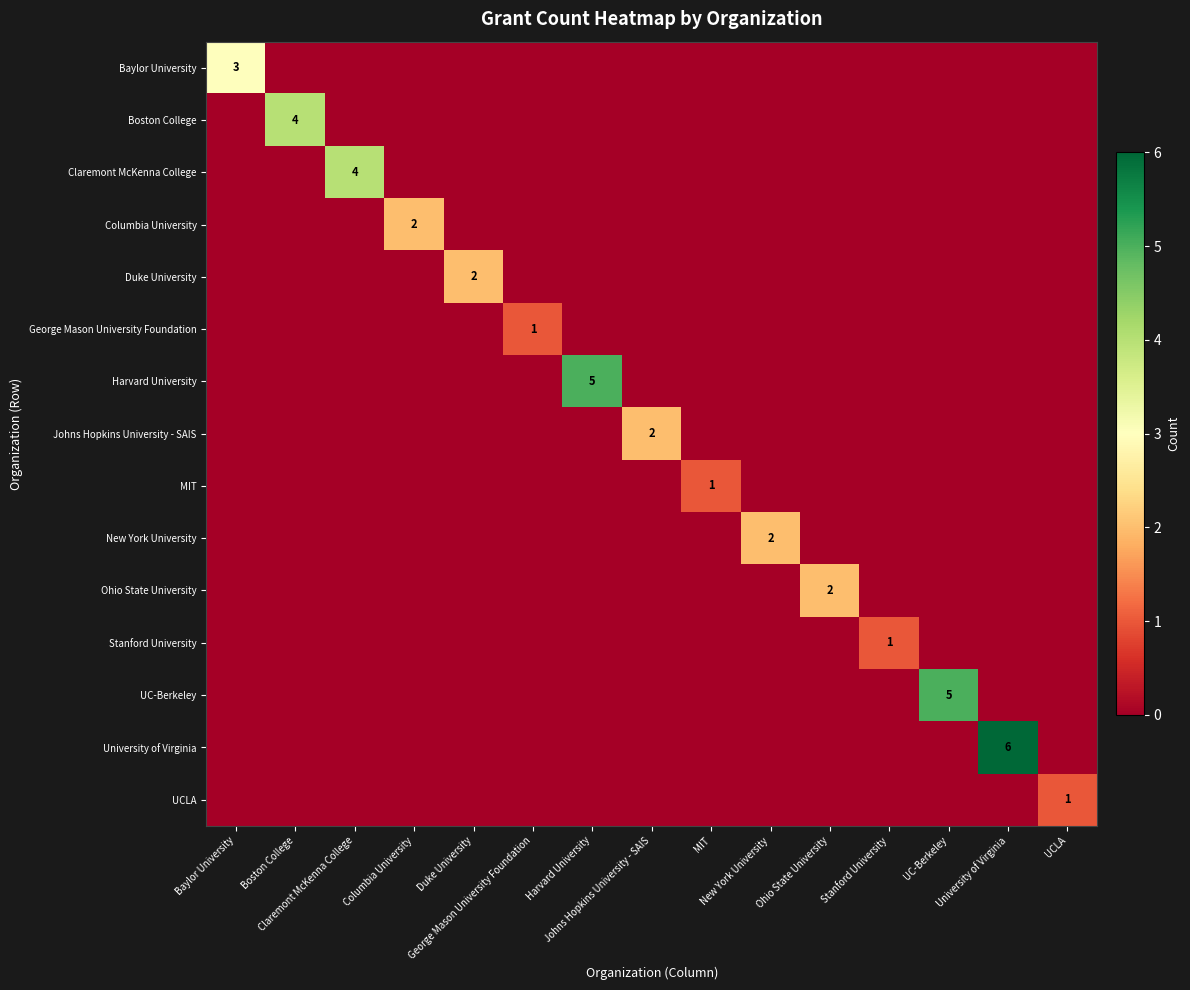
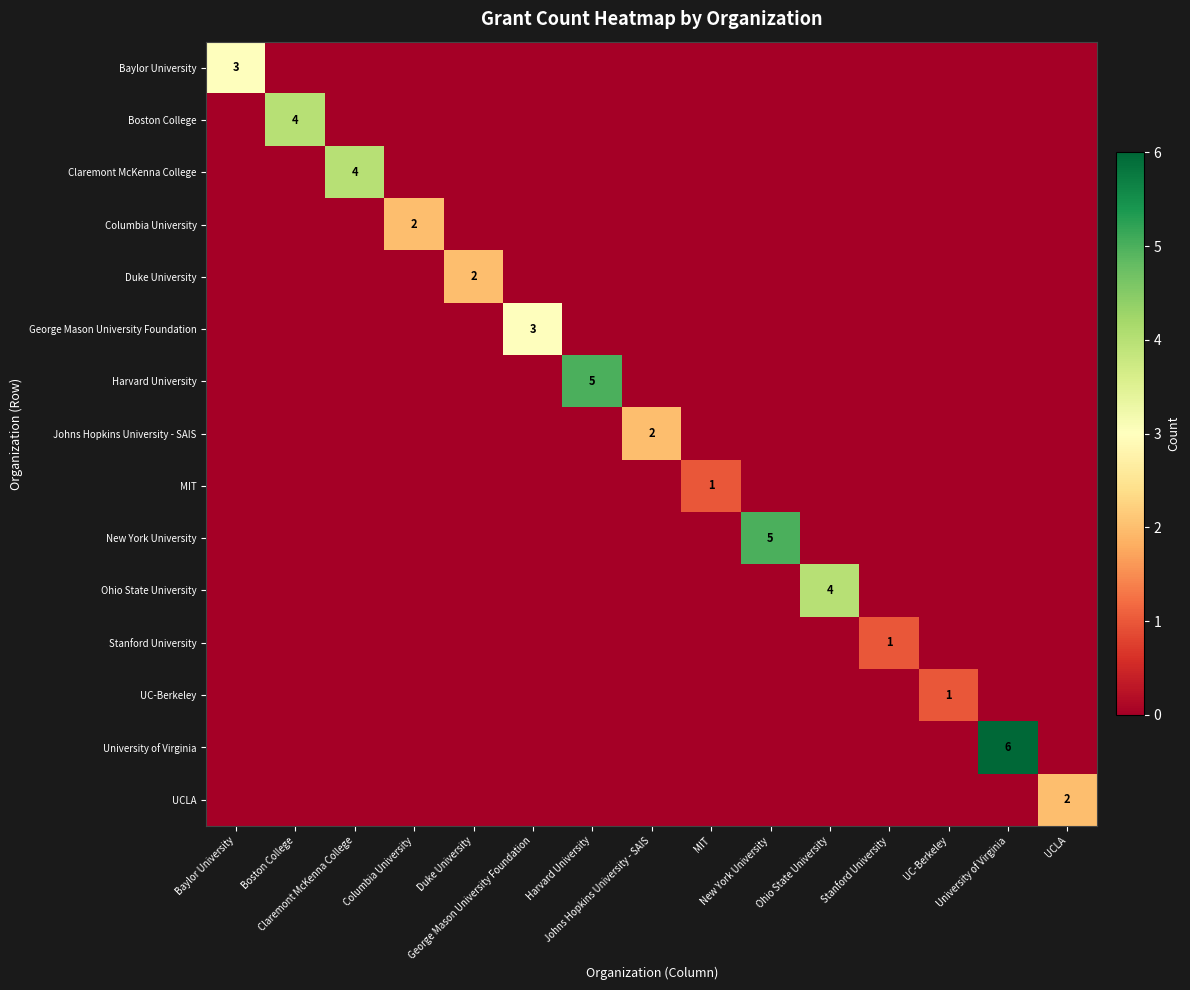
George Mason University Foundation, George Mason University Foundation: 1 -> 3
New York University, New York University: 2 -> 5
Ohio State University, Ohio State University: 2 -> 4
UC-Berkeley, UC-Berkeley: 5 -> 1
UCLA, UCLA: 1 -> 2
